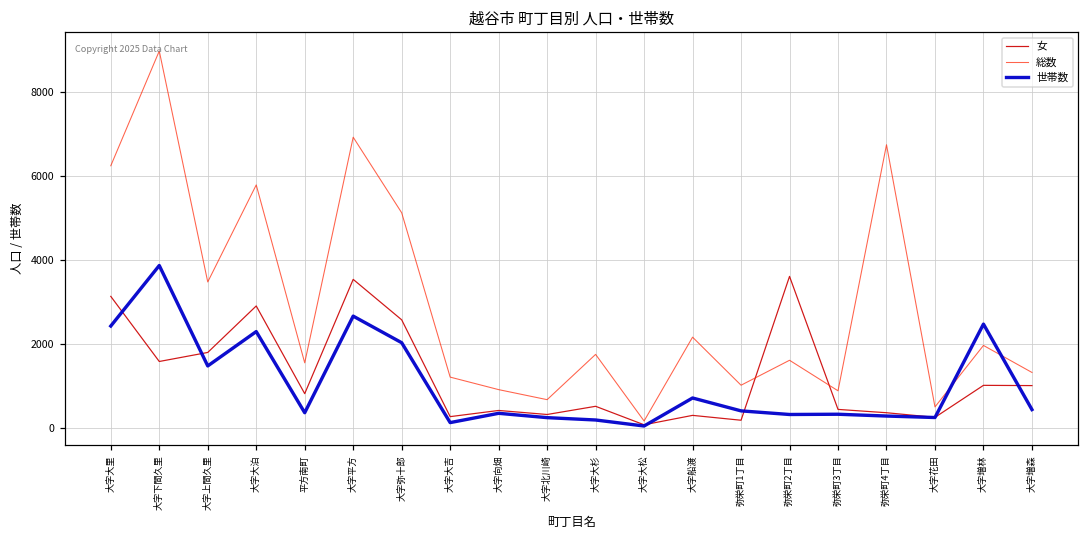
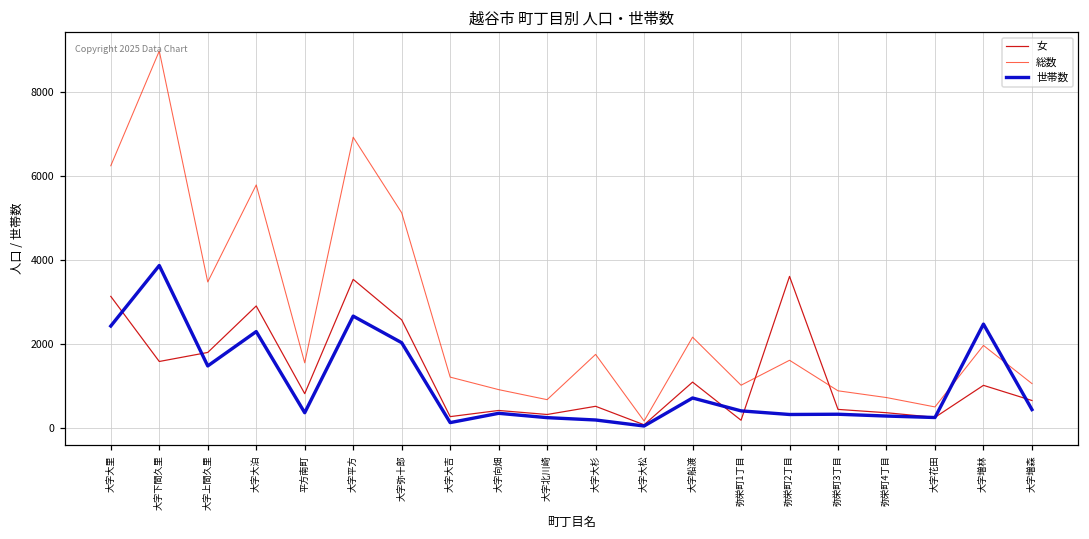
女, 大字船渡: 300 -> 1100
総数, 弥栄町4丁目: 6800 -> 700
女, 大字増森: 1000 -> 700
総数, 大字増森: 1300 -> 1100
